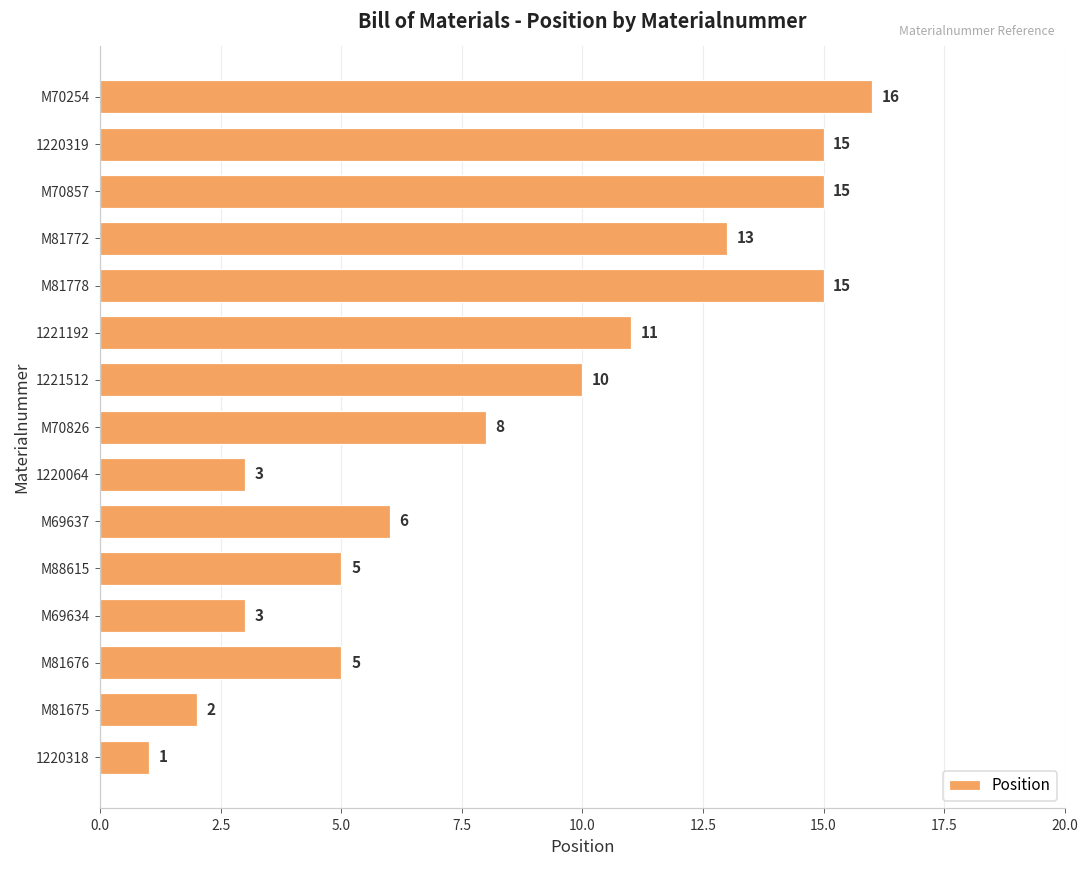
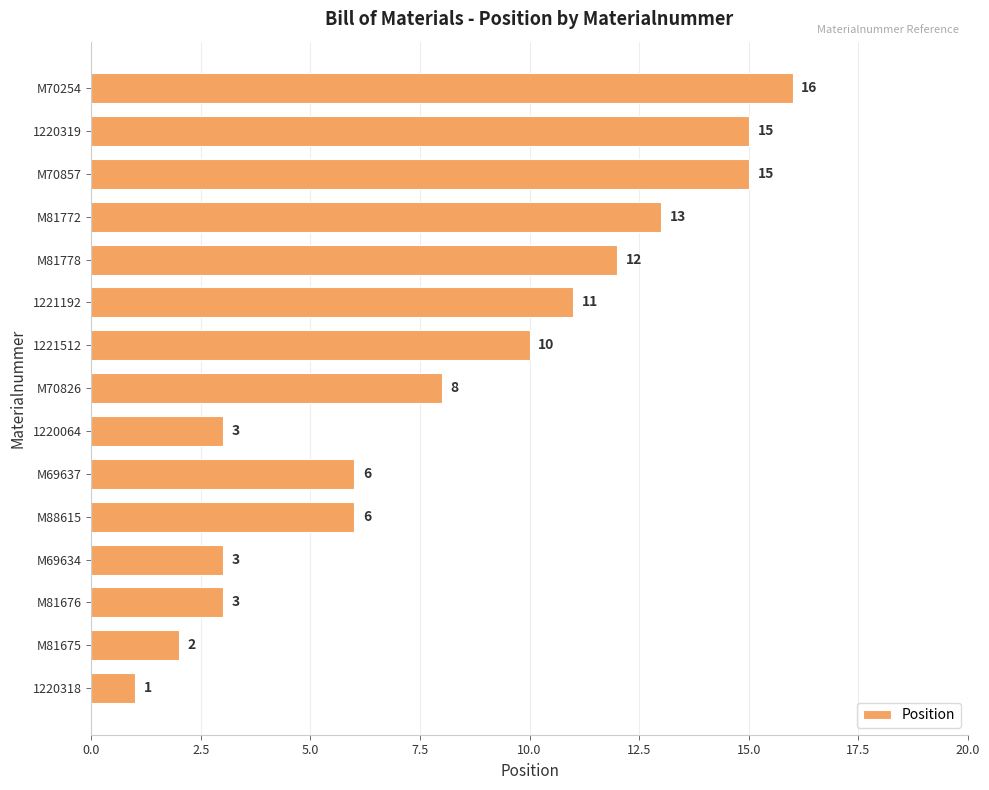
M81778: 15 -> 12
M88615: 5 -> 6
M81676: 5 -> 3
